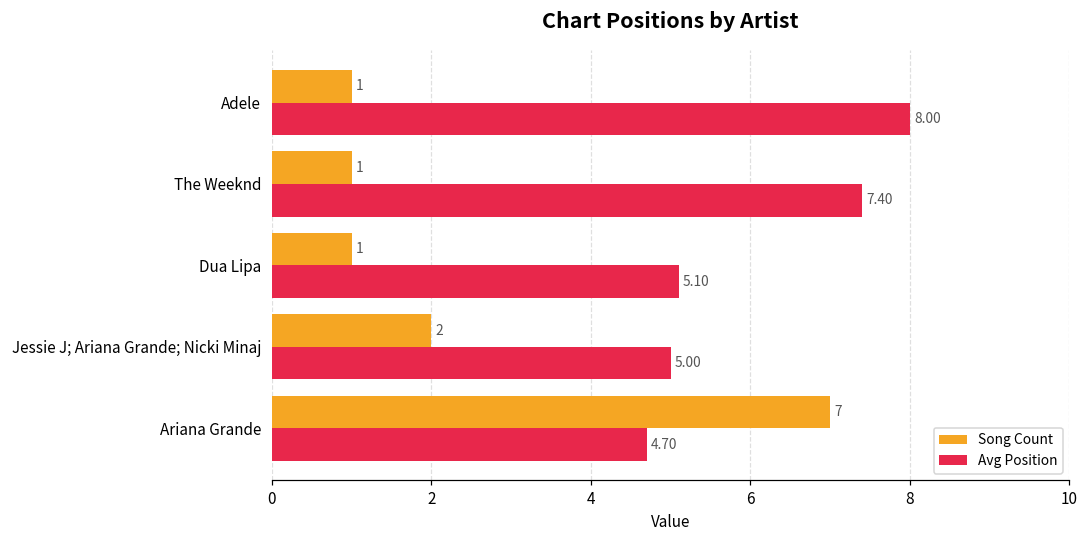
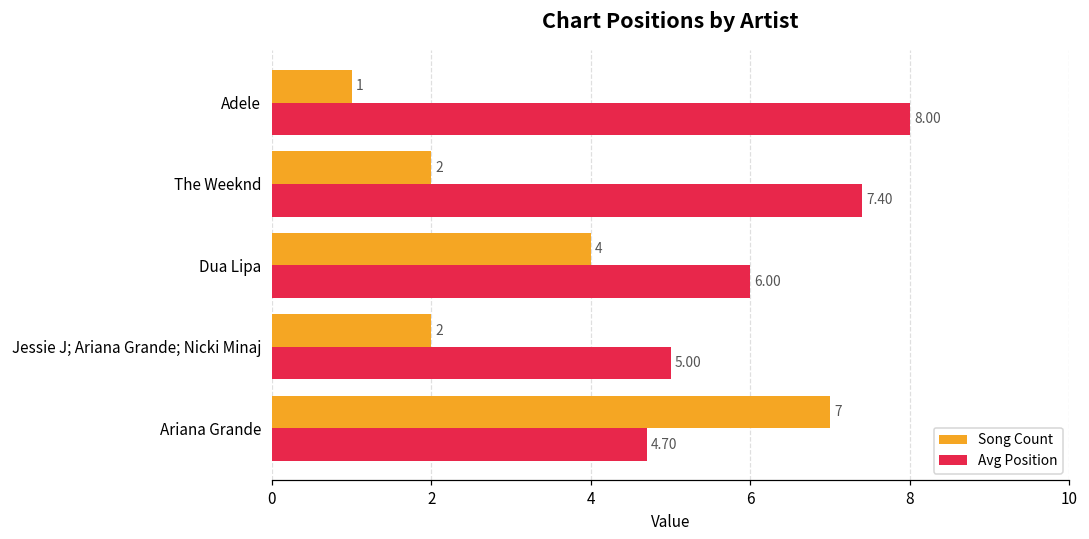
Song Count, The Weeknd: 1 -> 2
Song Count, Dua Lipa: 1 -> 4
Avg Position, Dua Lipa: 5.10 -> 6.00
